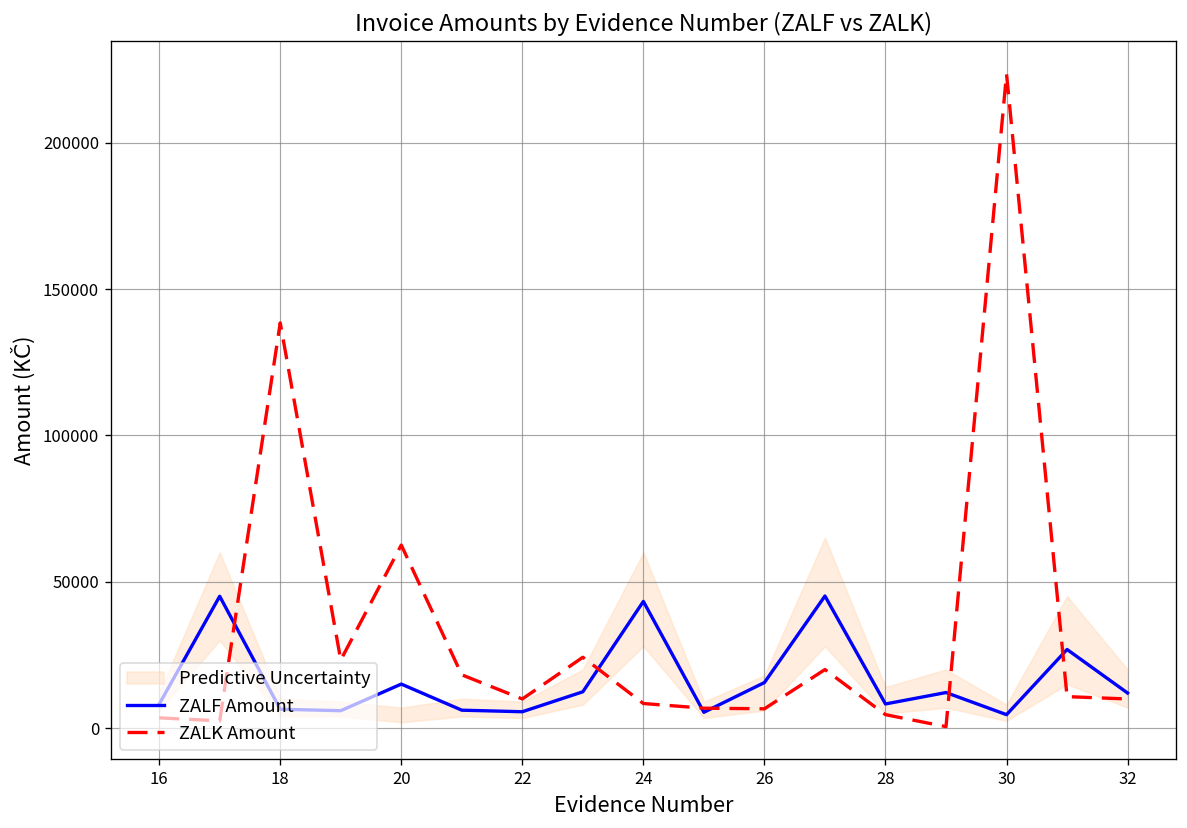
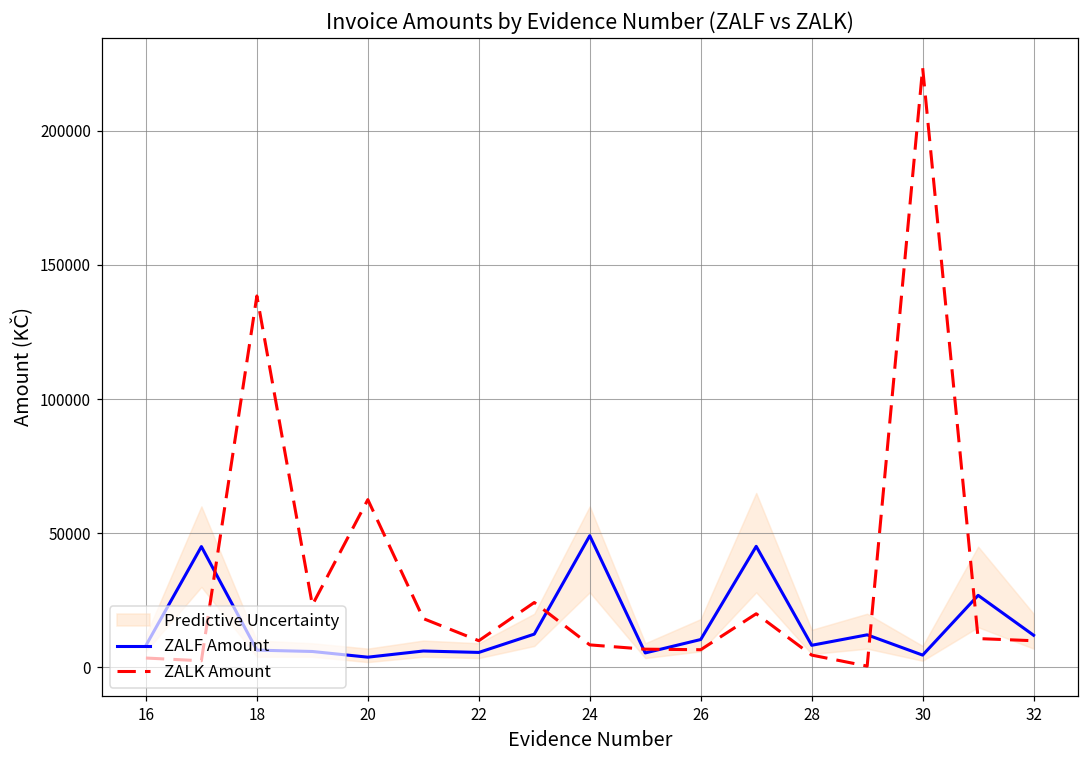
ZALF Amount, 20: 15000 -> 4000
ZALF Amount, 24: 43000 -> 49000
ZALF Amount, 26: 16000 -> 10000
